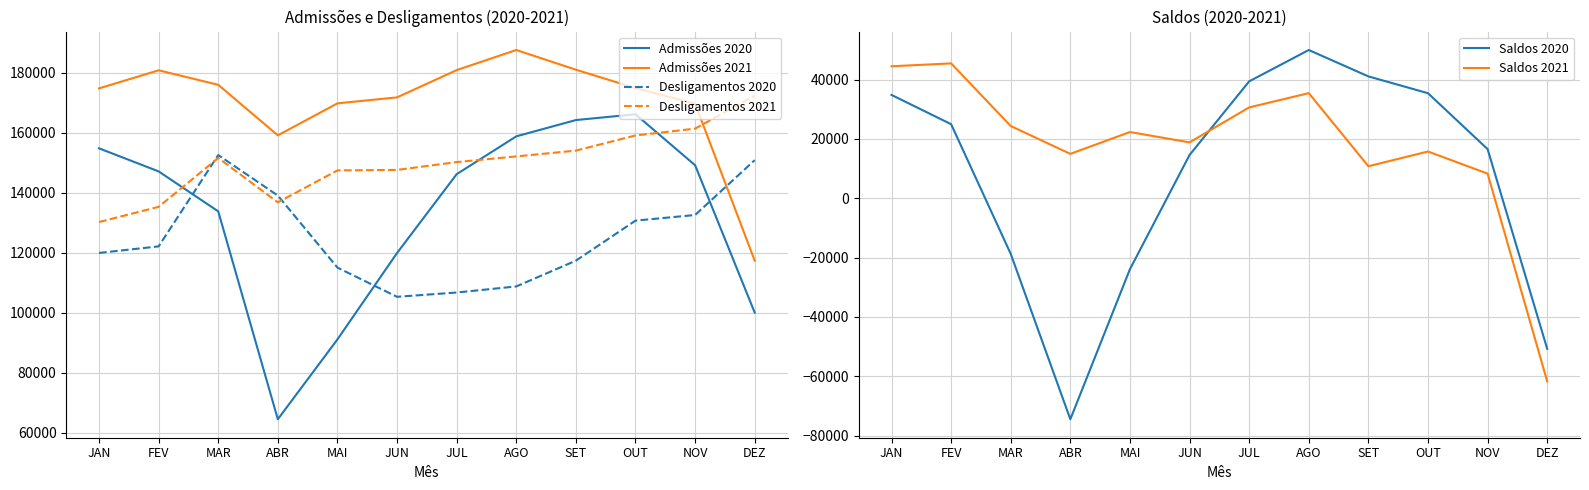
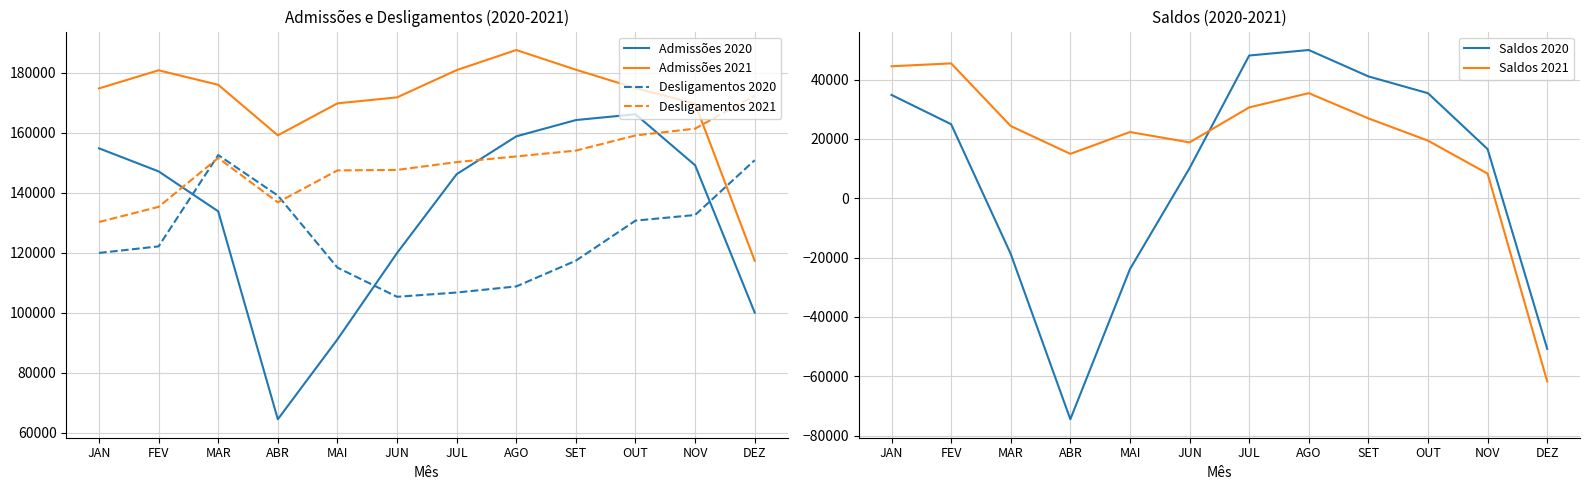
Saldos (2020-2021), Saldos 2020, JUN: 15000 -> 10000
Saldos (2020-2021), Saldos 2020, JUL: 39000 -> 48000
Saldos (2020-2021), Saldos 2021, SET: 11000 -> 27000
Saldos (2020-2021), Saldos 2021, OUT: 16000 -> 19000
